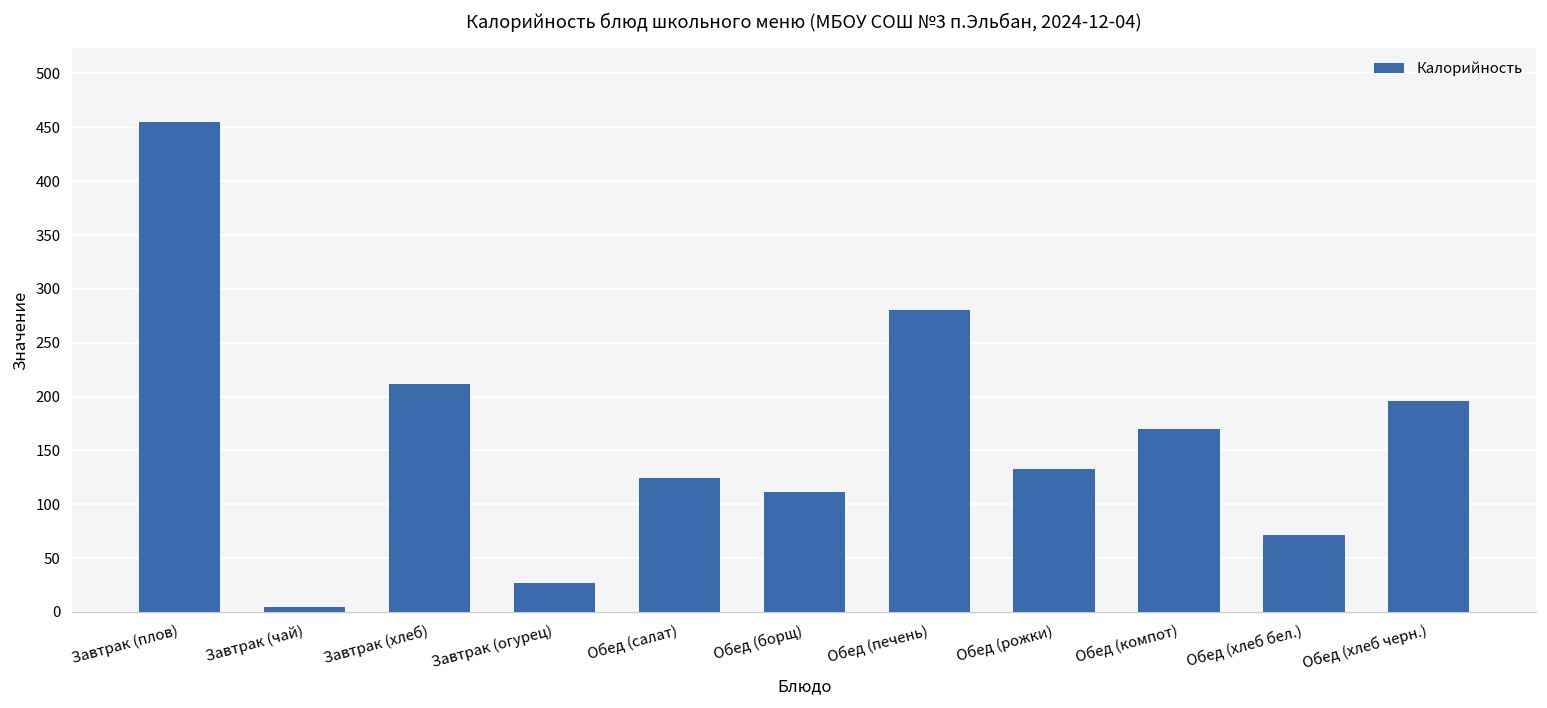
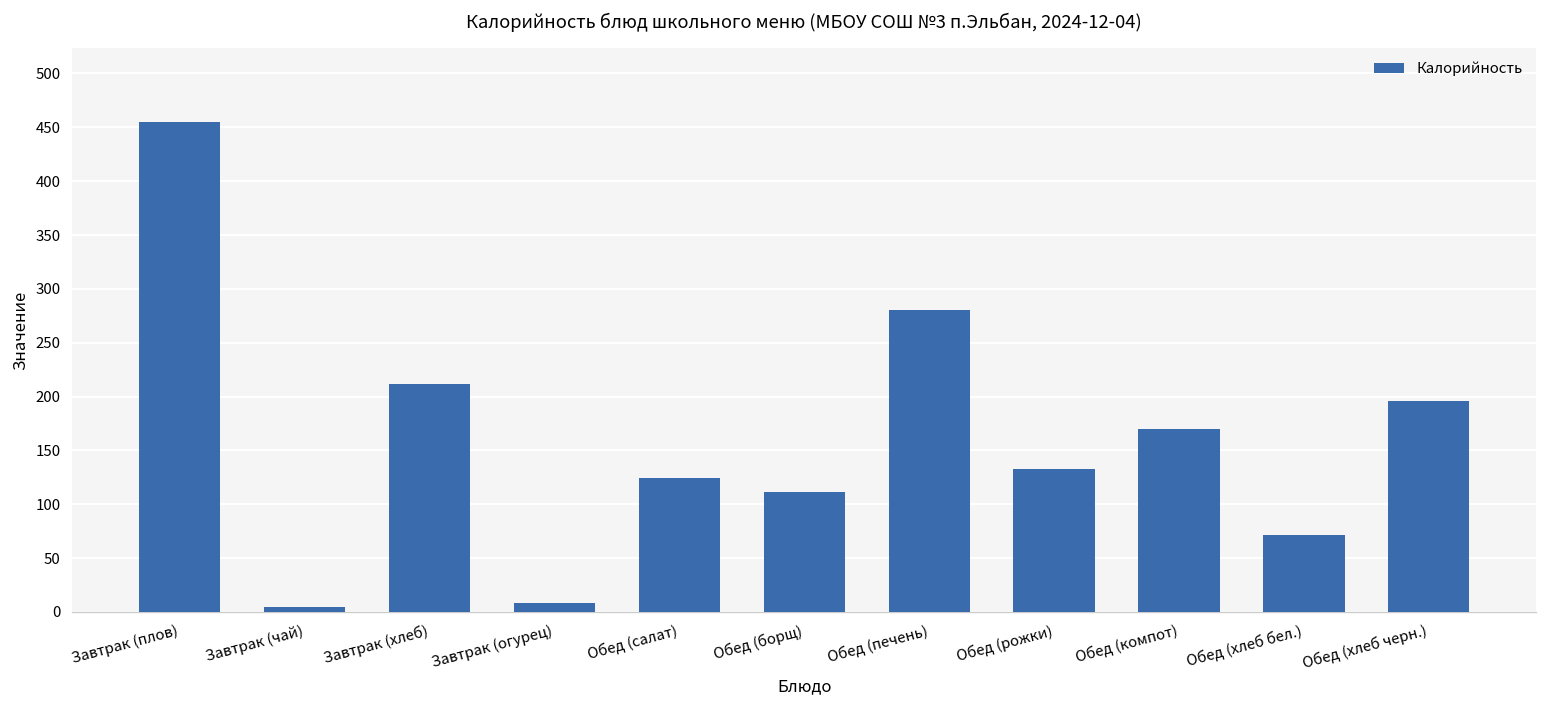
Завтрак (огурец): 30 -> 10
